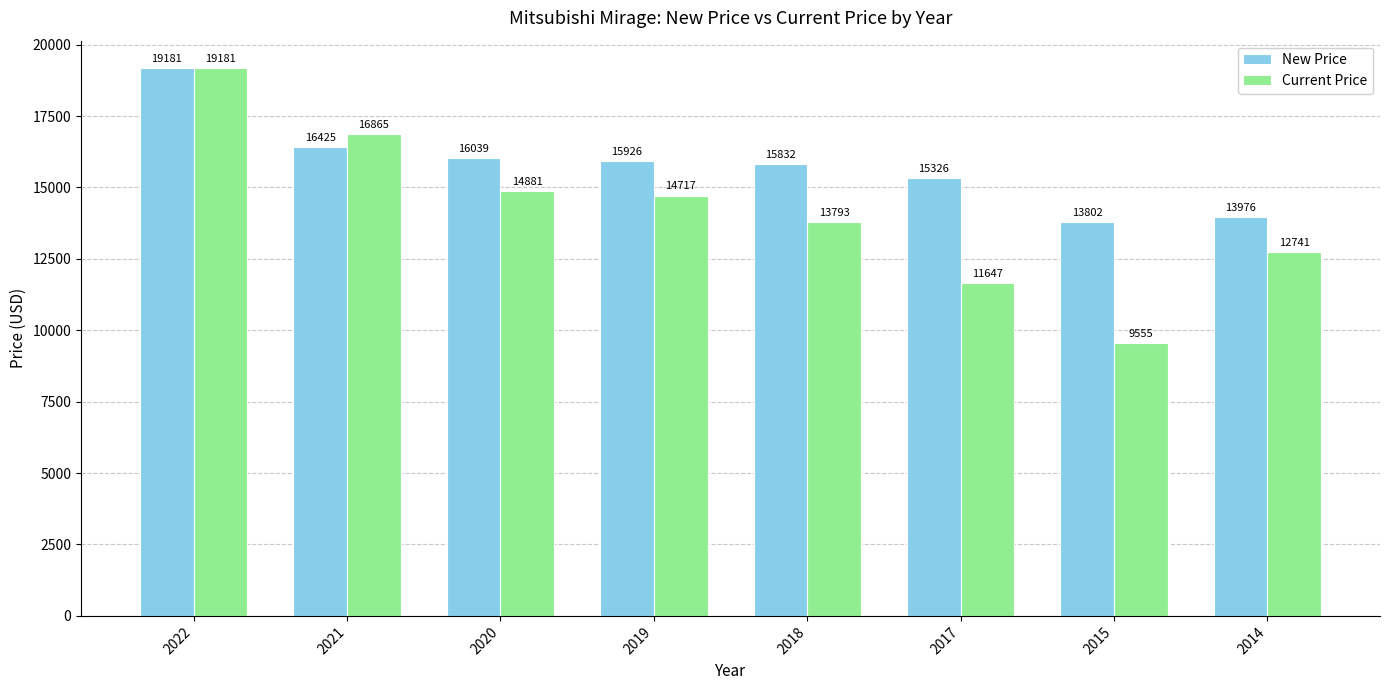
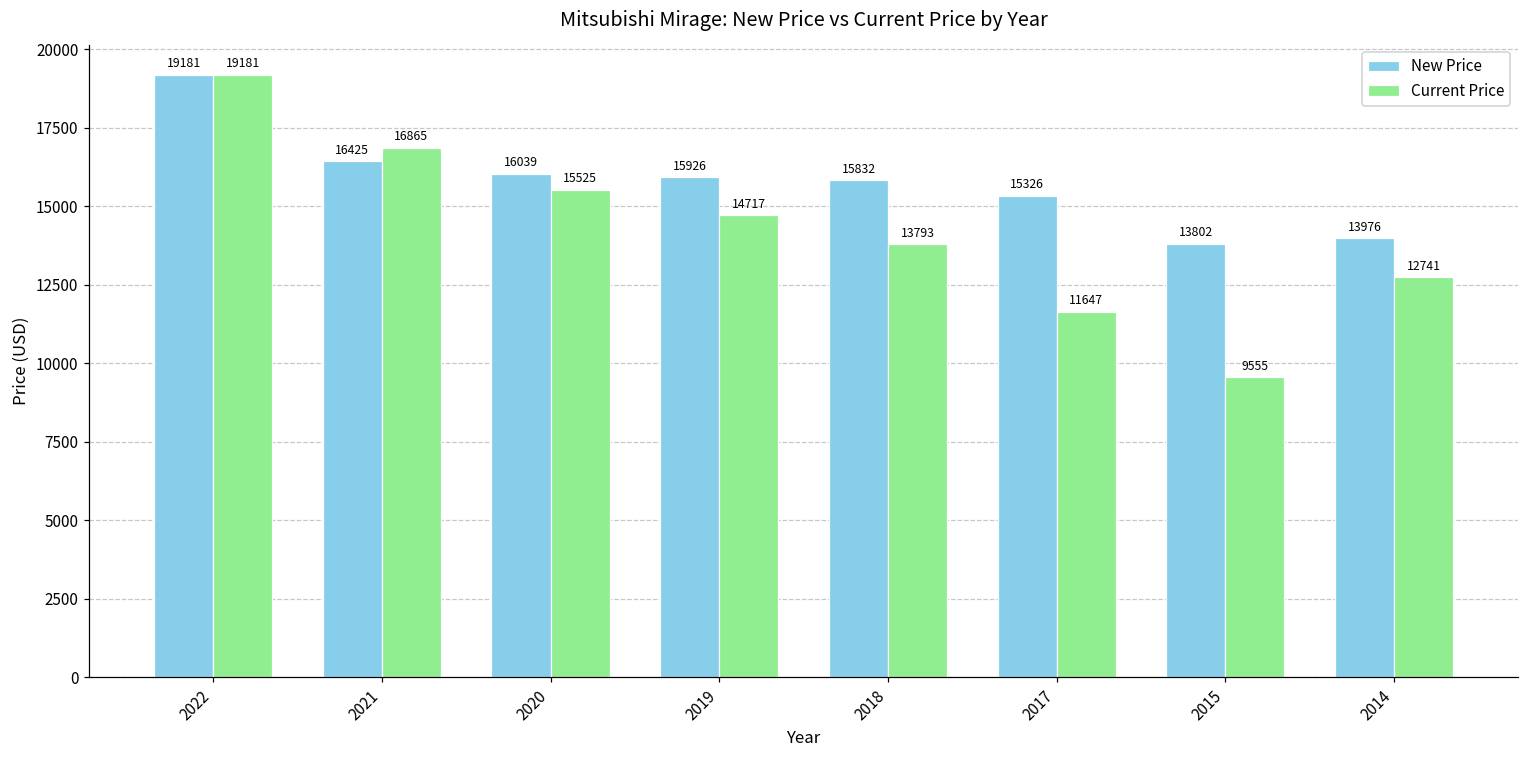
Current Price, 2020: 14881 -> 15525
